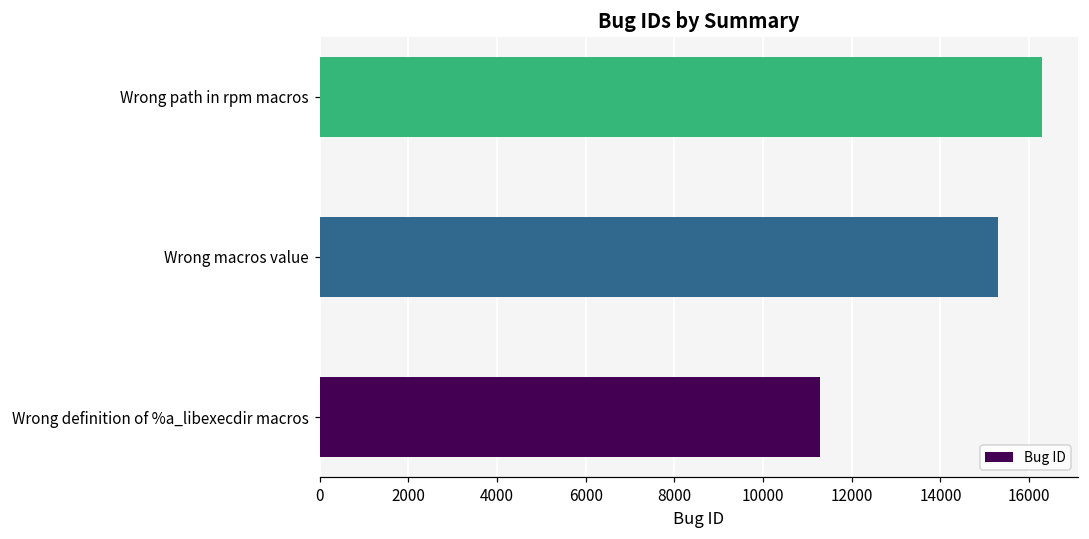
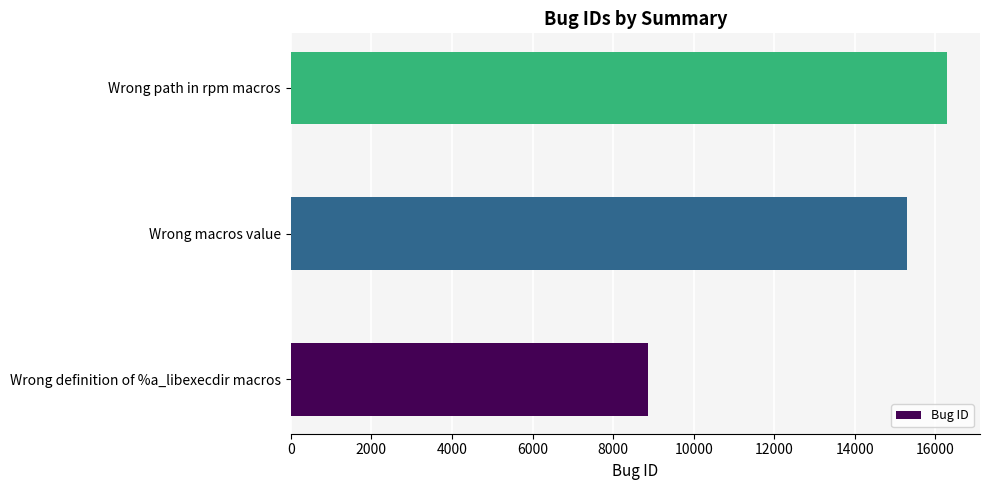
Wrong definition of %a_libexecdir macros: 11300 -> 8900
